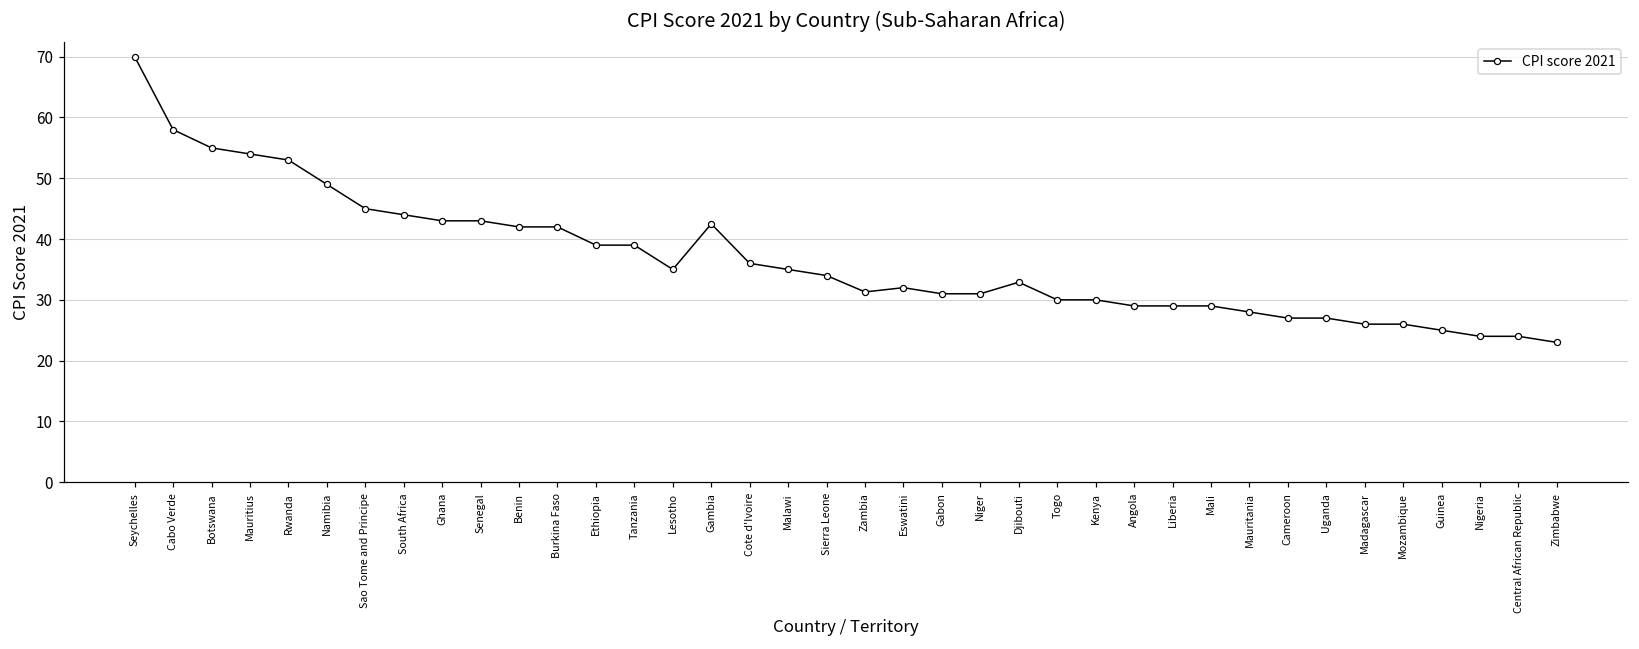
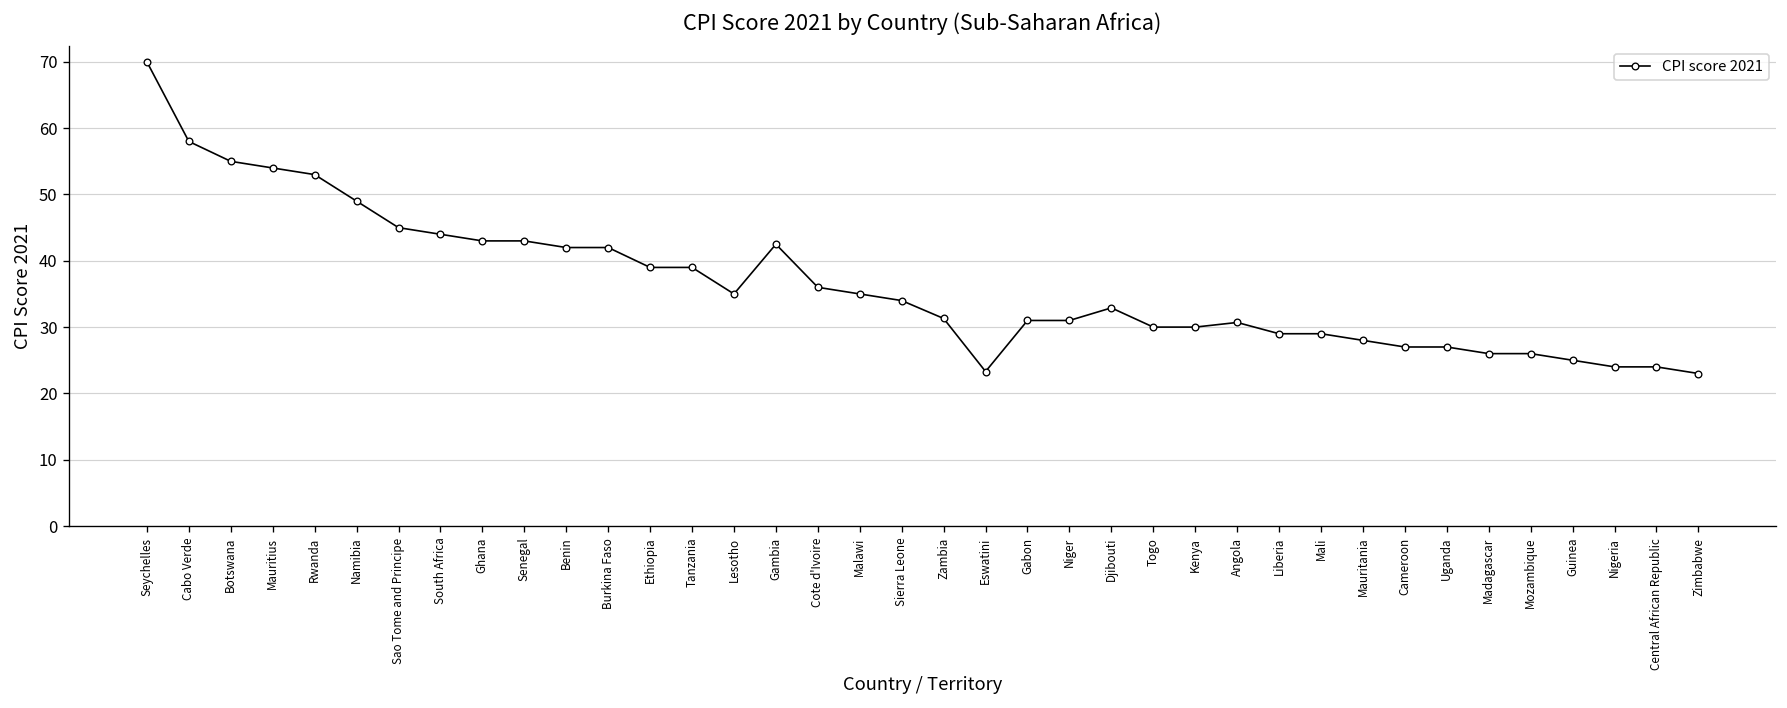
Eswatini: 32 -> 23
Angola: 29 -> 31
